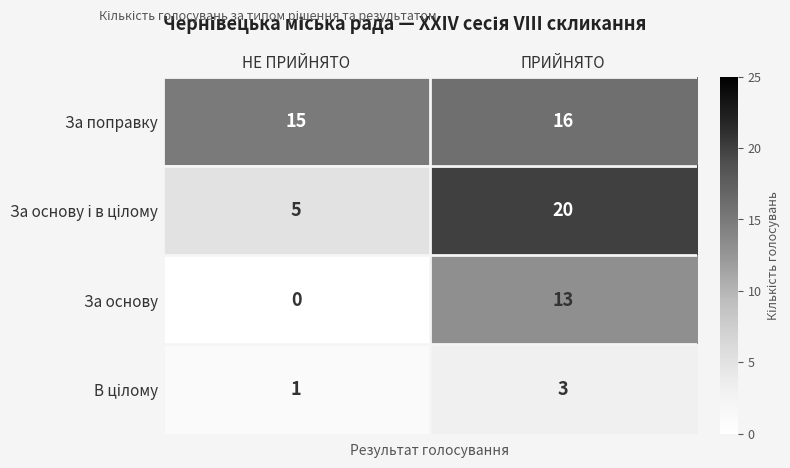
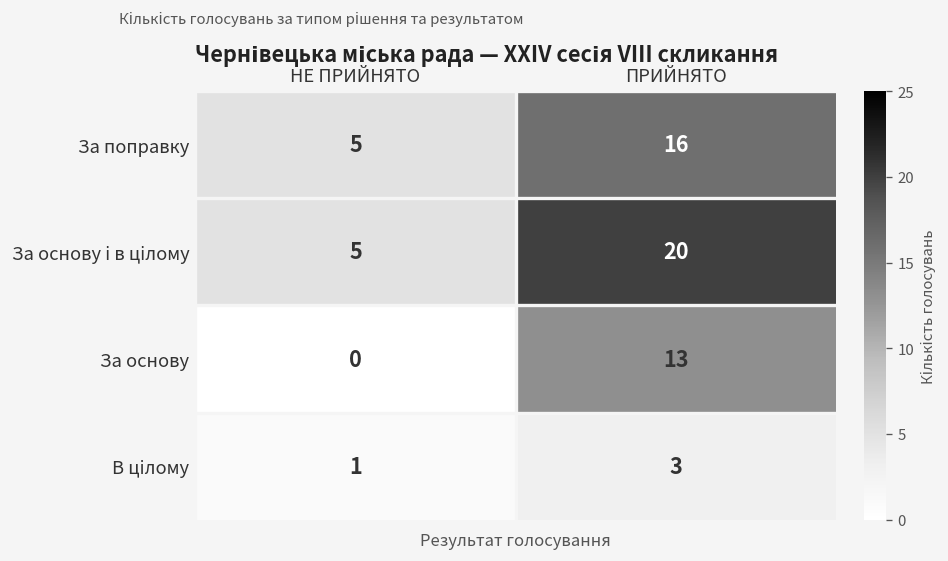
За поправку, НЕ ПРИЙНЯТО: 15 -> 5
